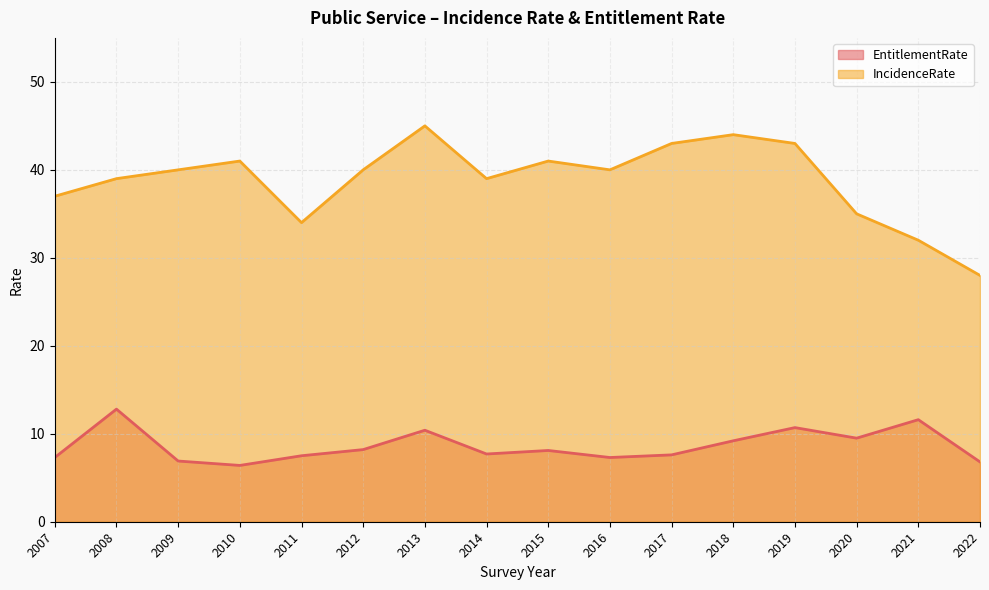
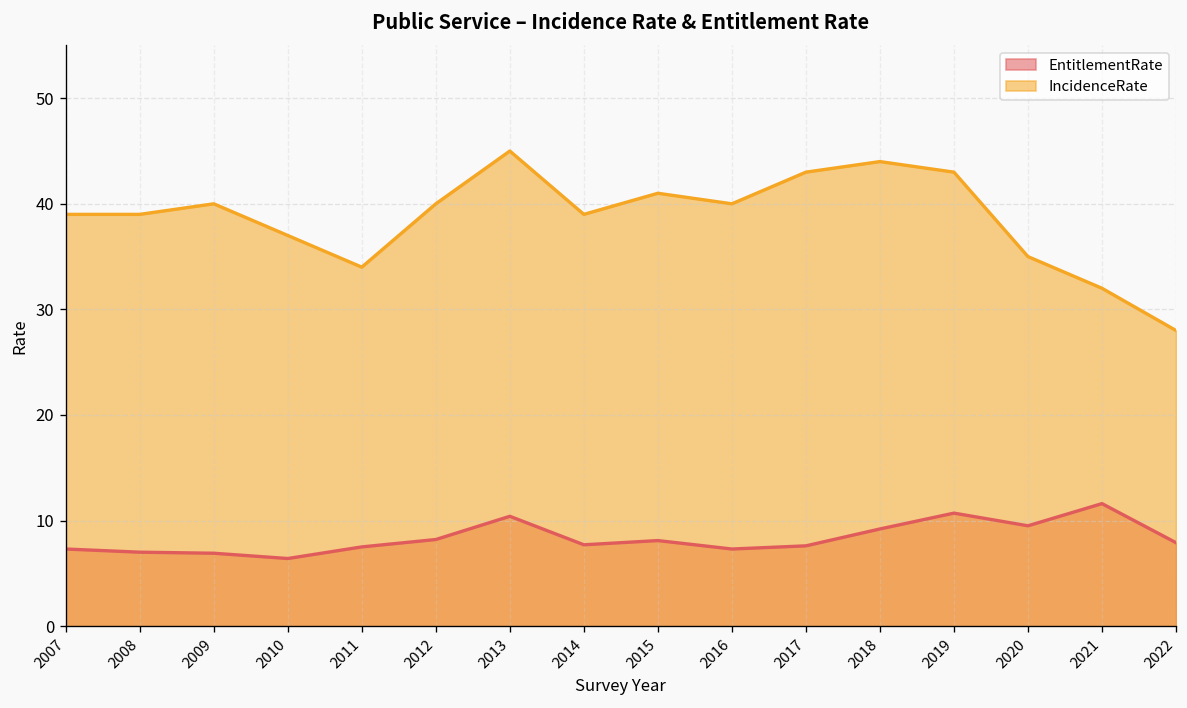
IncidenceRate, 2007: 37 -> 39
EntitlementRate, 2008: 13 -> 7
IncidenceRate, 2010: 41 -> 37
EntitlementRate, 2022: 7 -> 8
